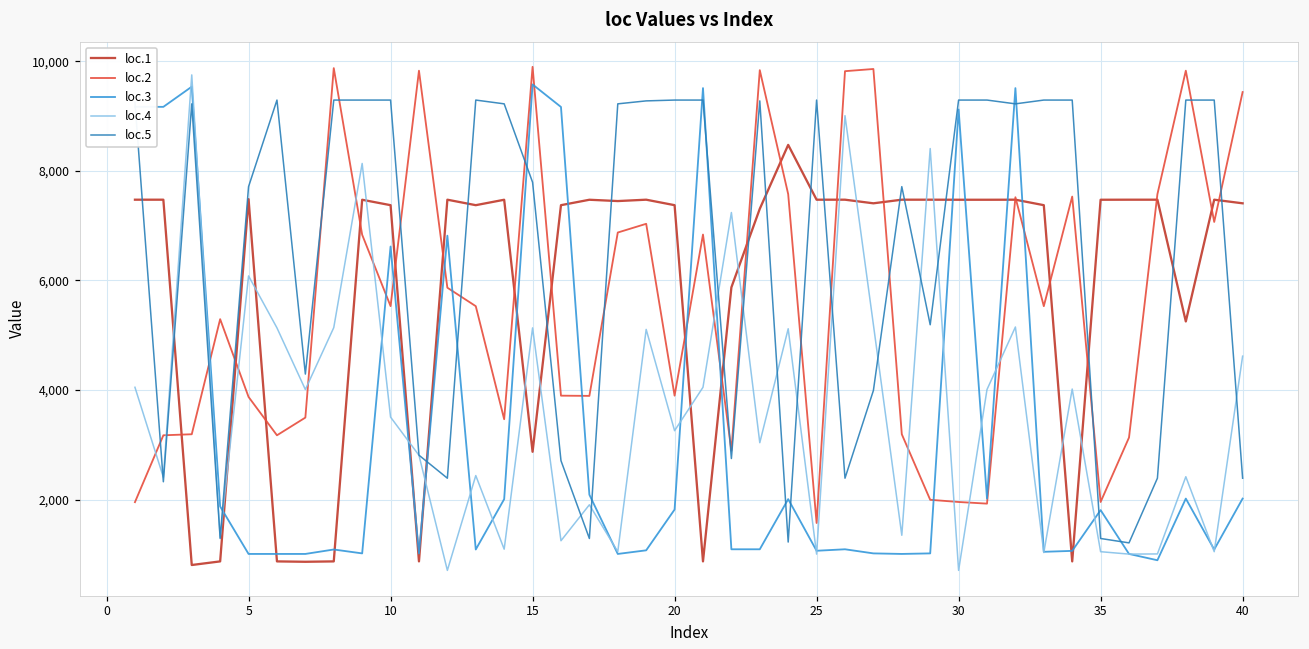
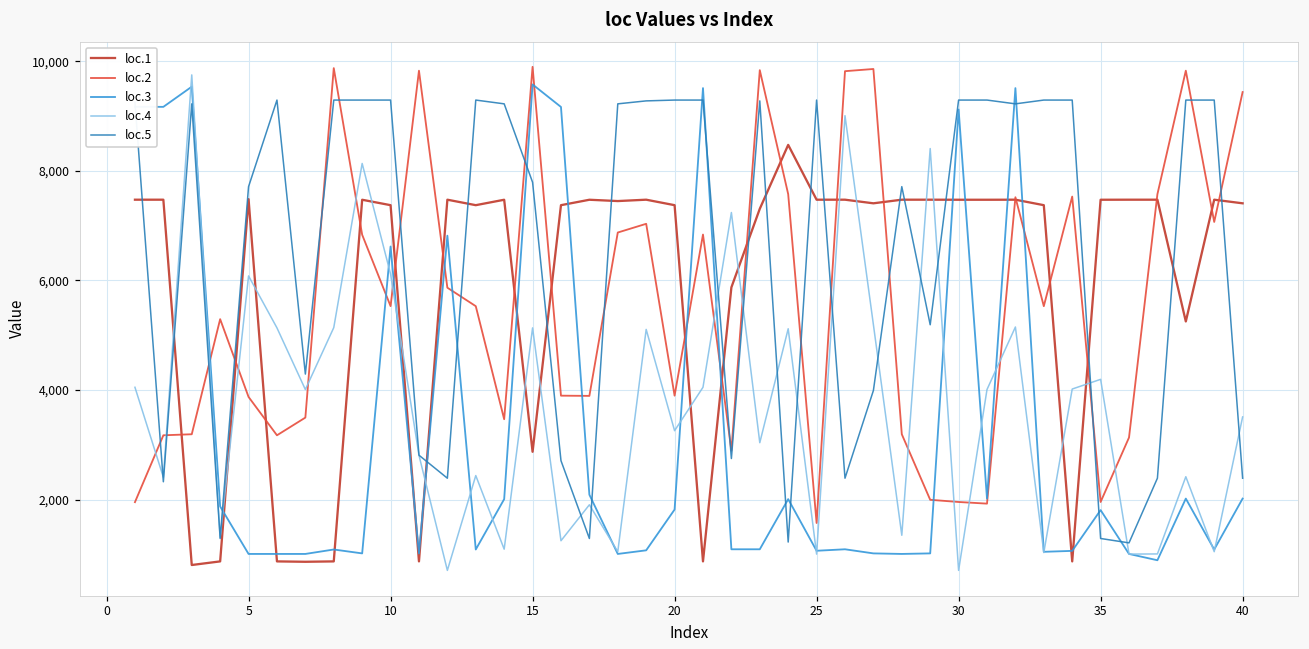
loc.4, 10: 3,500 -> 6,100
loc.4, 35: 1,100 -> 4,200
loc.4, 40: 4,600 -> 3,500
